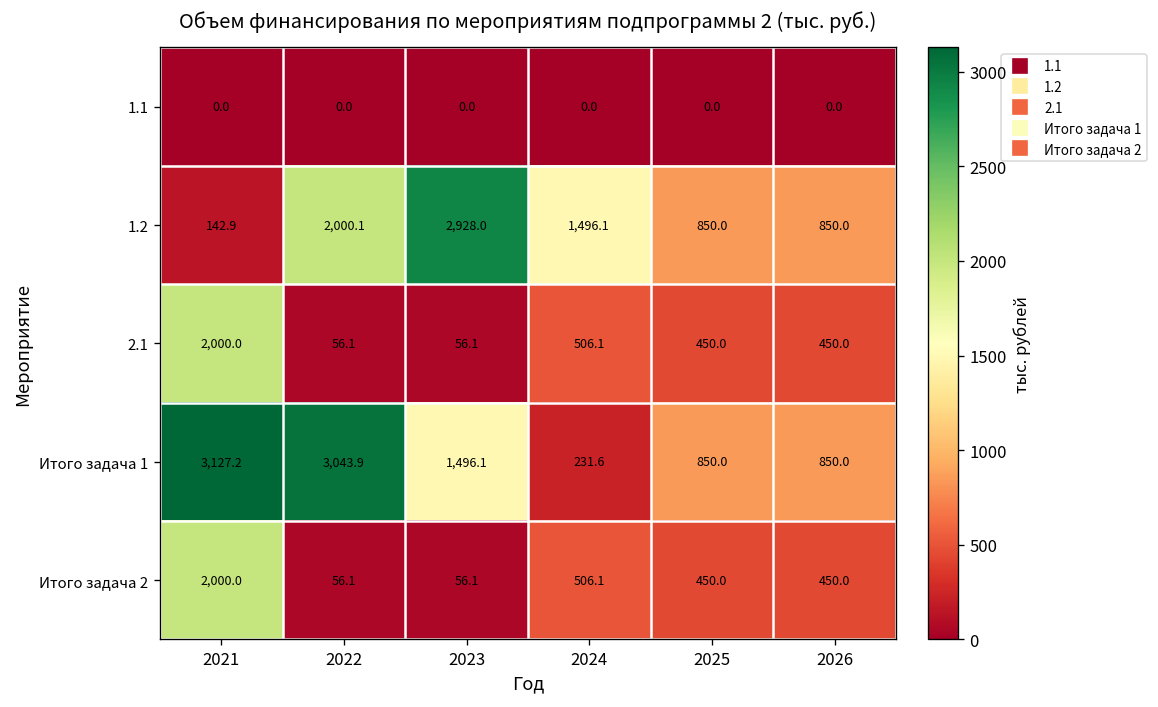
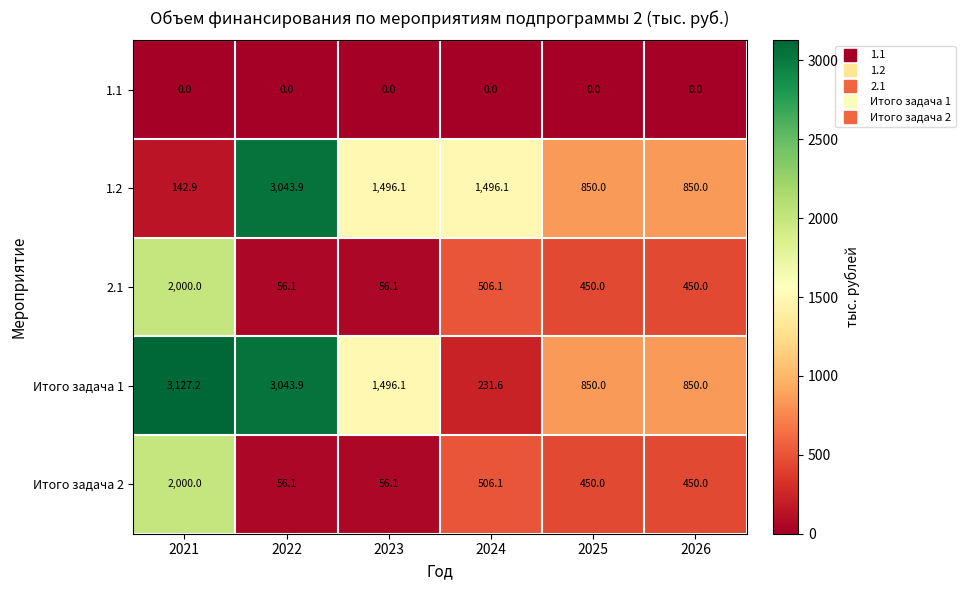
1.2, 2022: 2,000.1 -> 3,043.9
1.2, 2023: 2,928.0 -> 1,496.1
